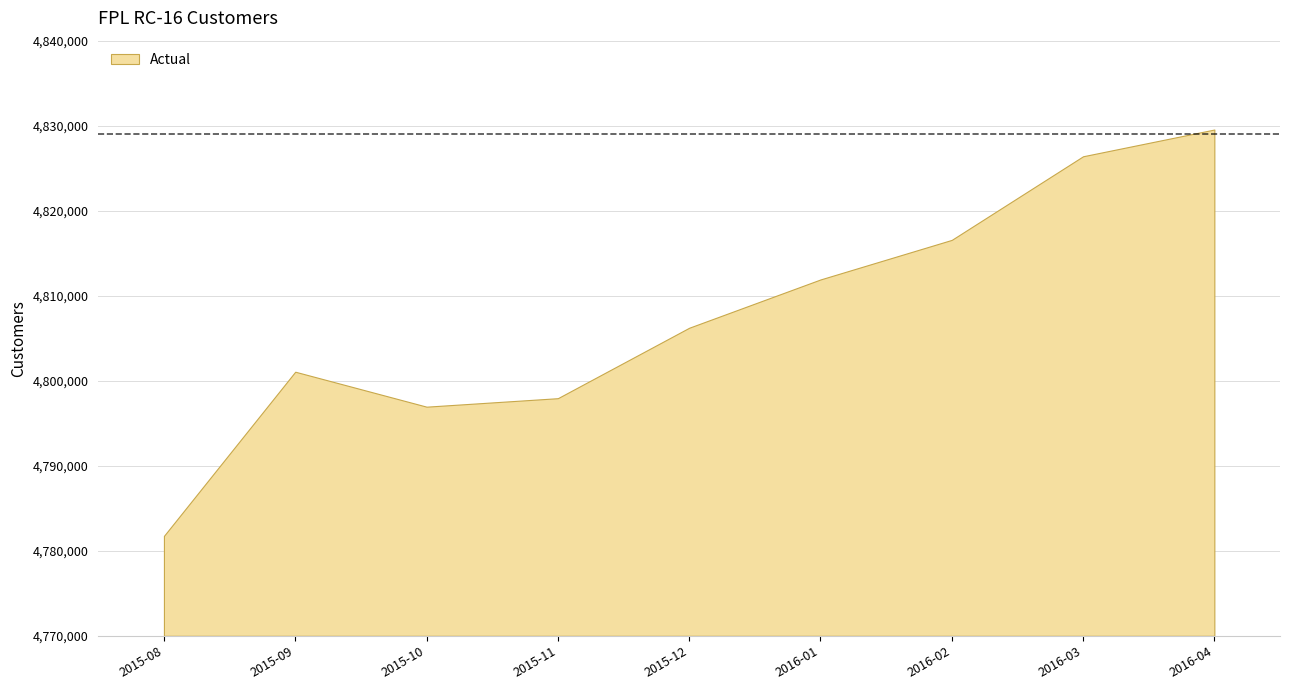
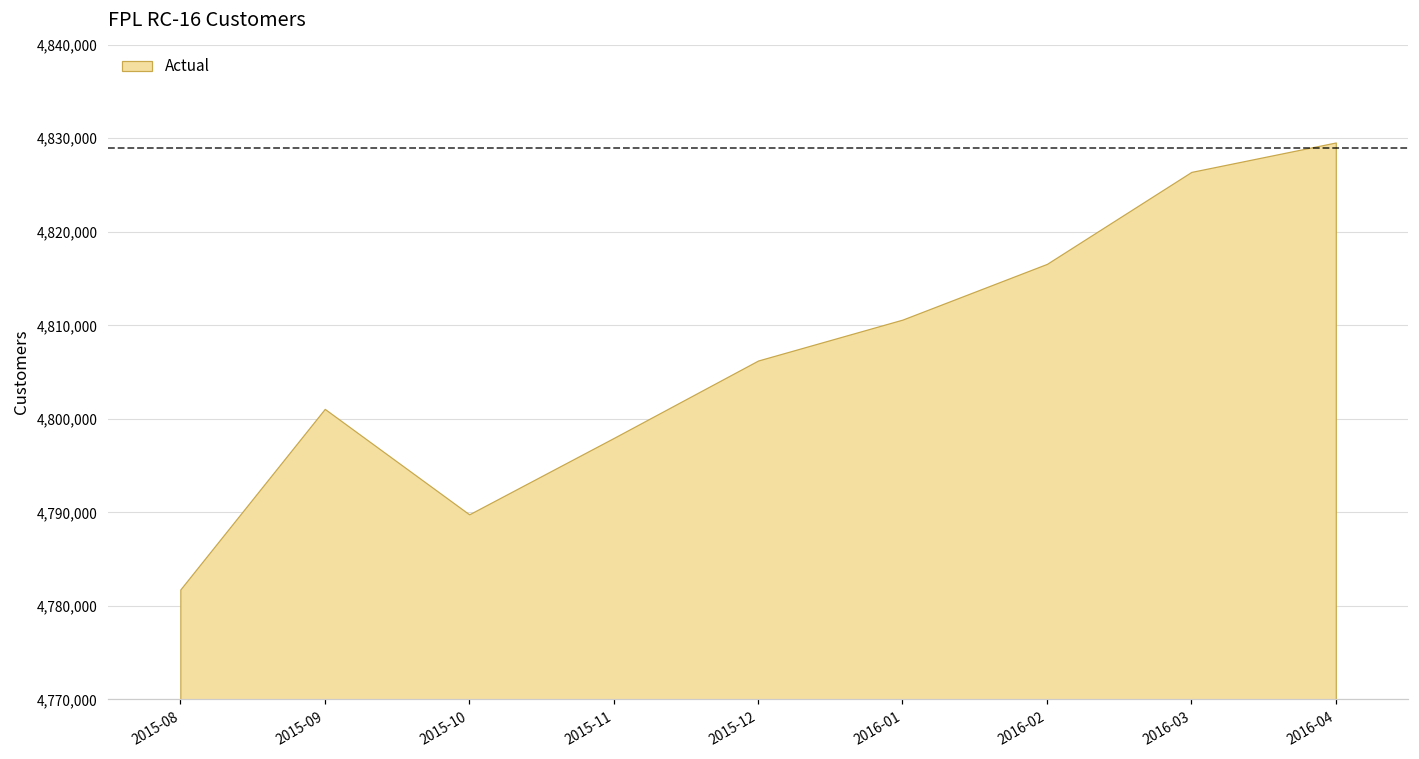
2015-10: 4,797,000 -> 4,790,000
2016-01: 4,812,000 -> 4,811,000
